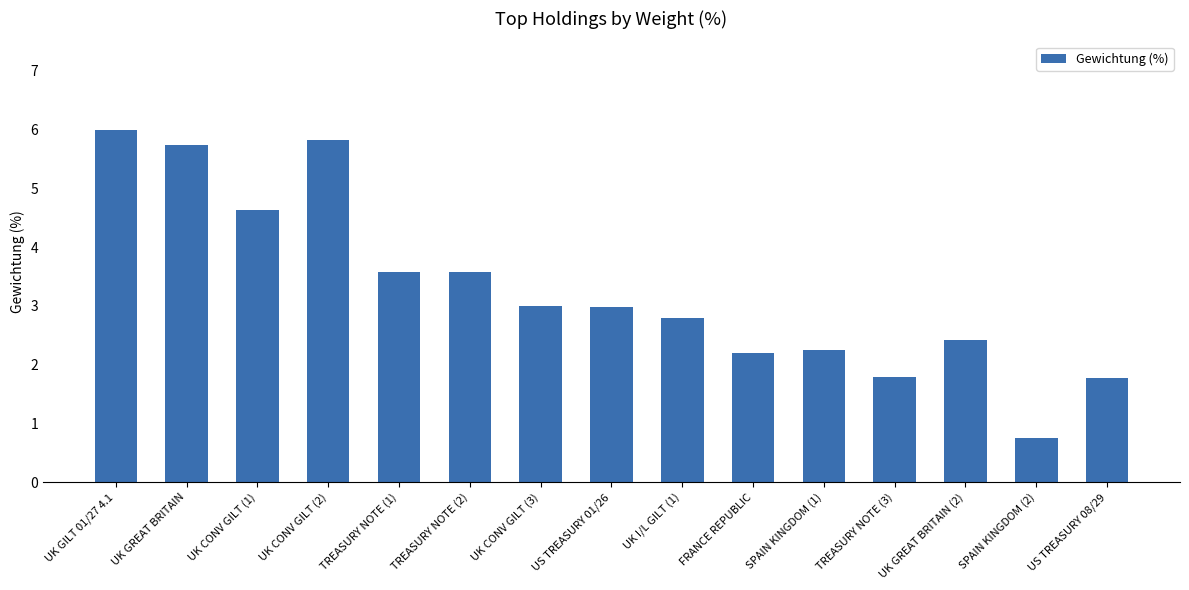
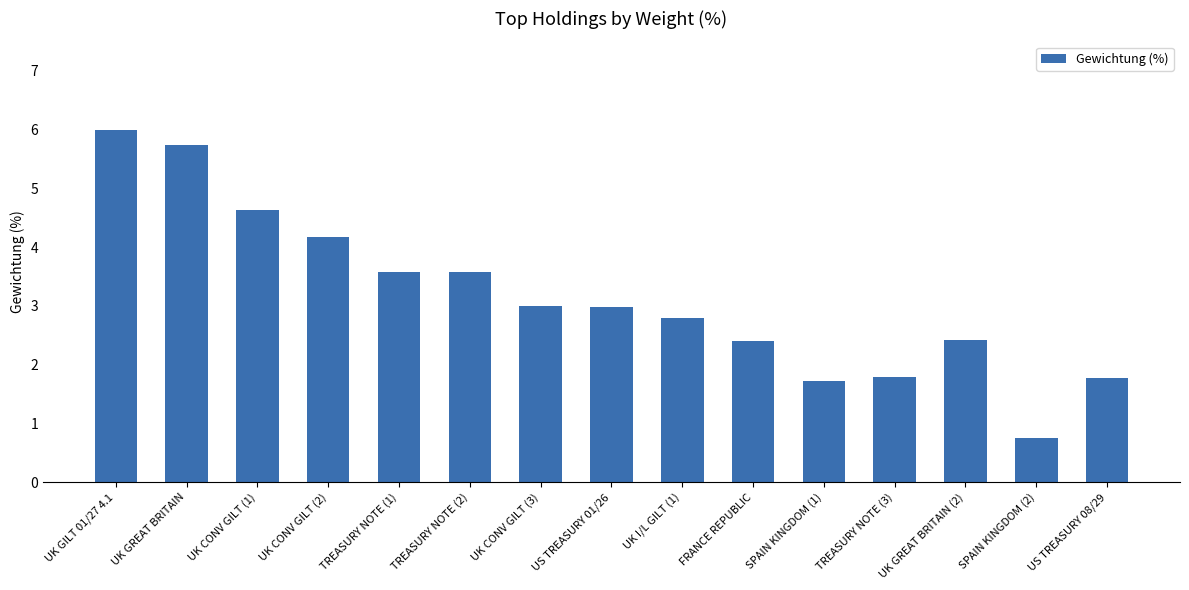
UK CONV GILT (2): 5.8 -> 4.2
FRANCE REPUBLIC: 2.2 -> 2.4
SPAIN KINGDOM (1): 2.3 -> 1.7
